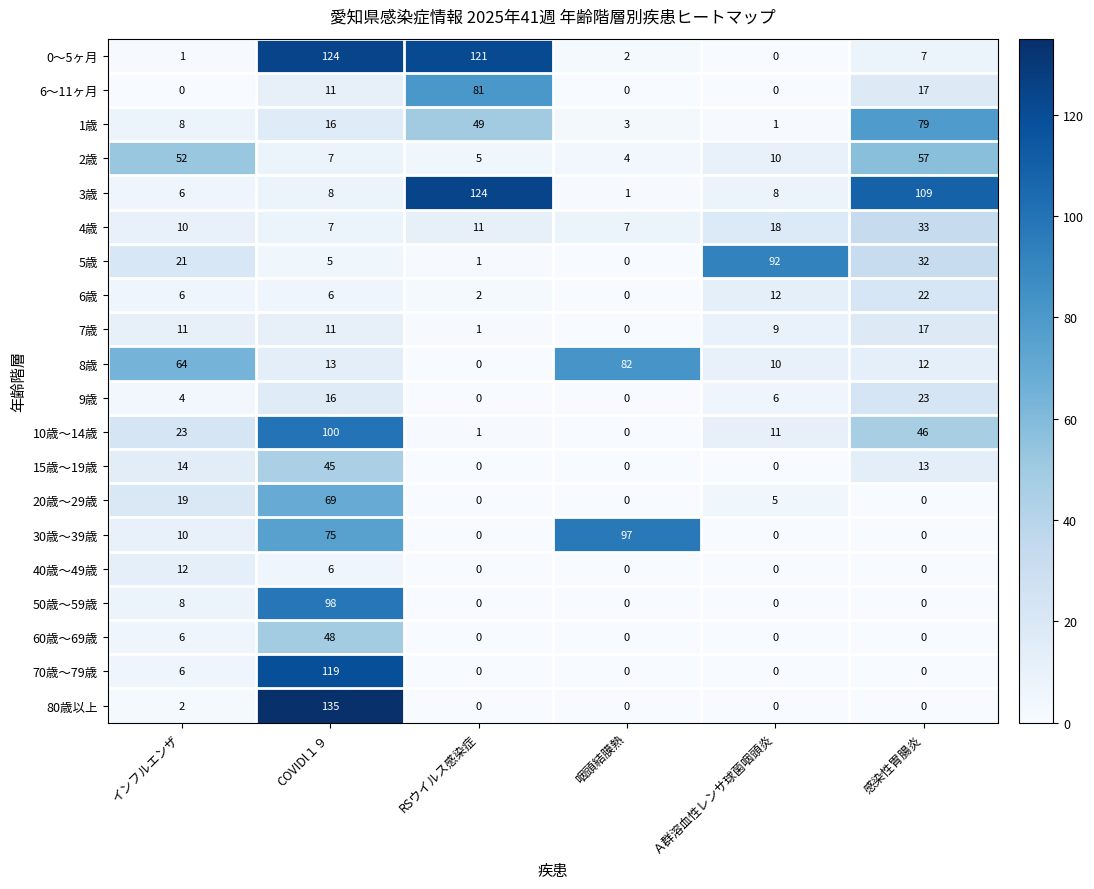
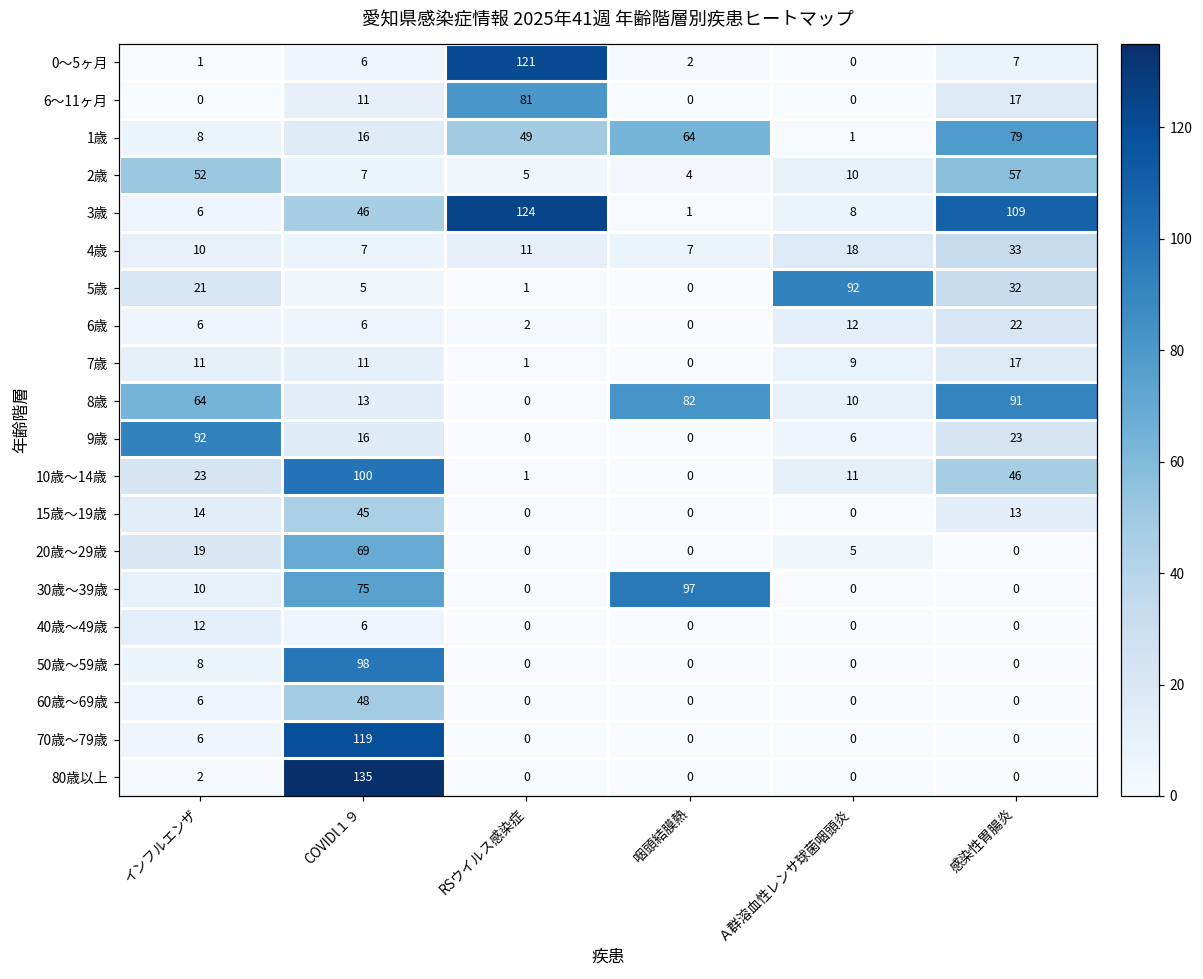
0～5ヶ月, COVIDl１９: 124 -> 6
1歳, 咽頭結膜熱: 3 -> 64
3歳, COVIDl１９: 8 -> 46
8歳, 感染性胃腸炎: 12 -> 91
9歳, インフルエンザ: 4 -> 92
